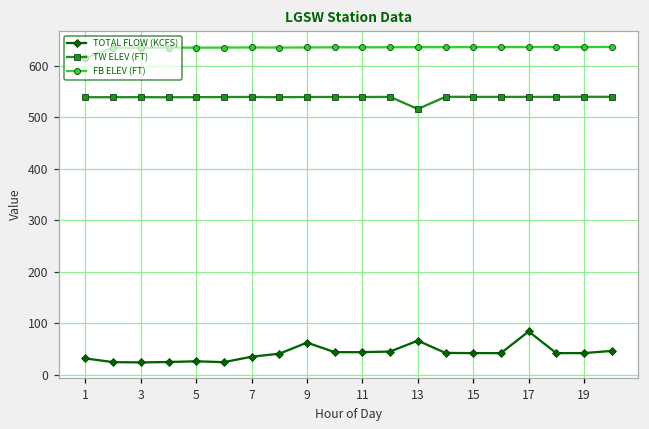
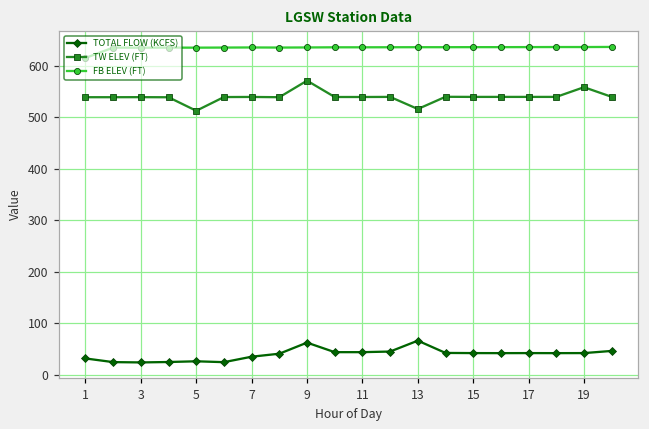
TW ELEV (FT), 5: 540 -> 510
TW ELEV (FT), 9: 540 -> 570
TOTAL FLOW (KCFS), 17: 80 -> 40
TW ELEV (FT), 19: 540 -> 560
